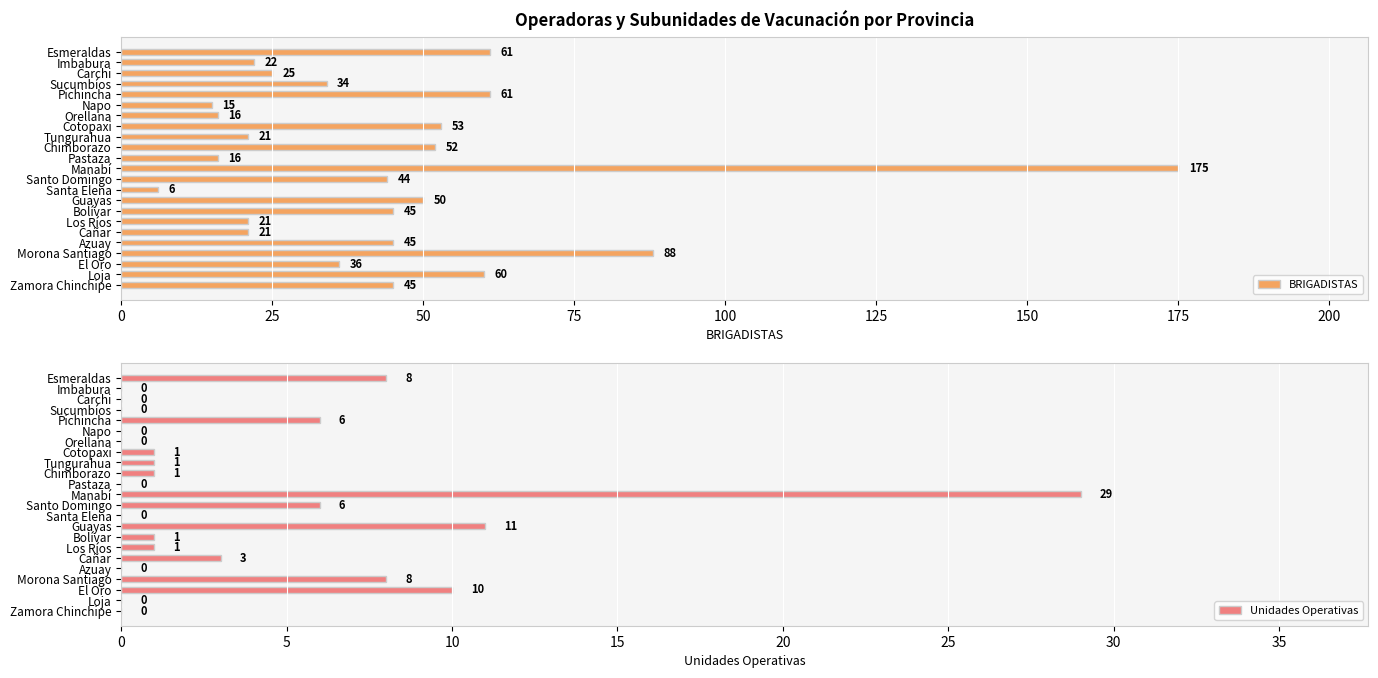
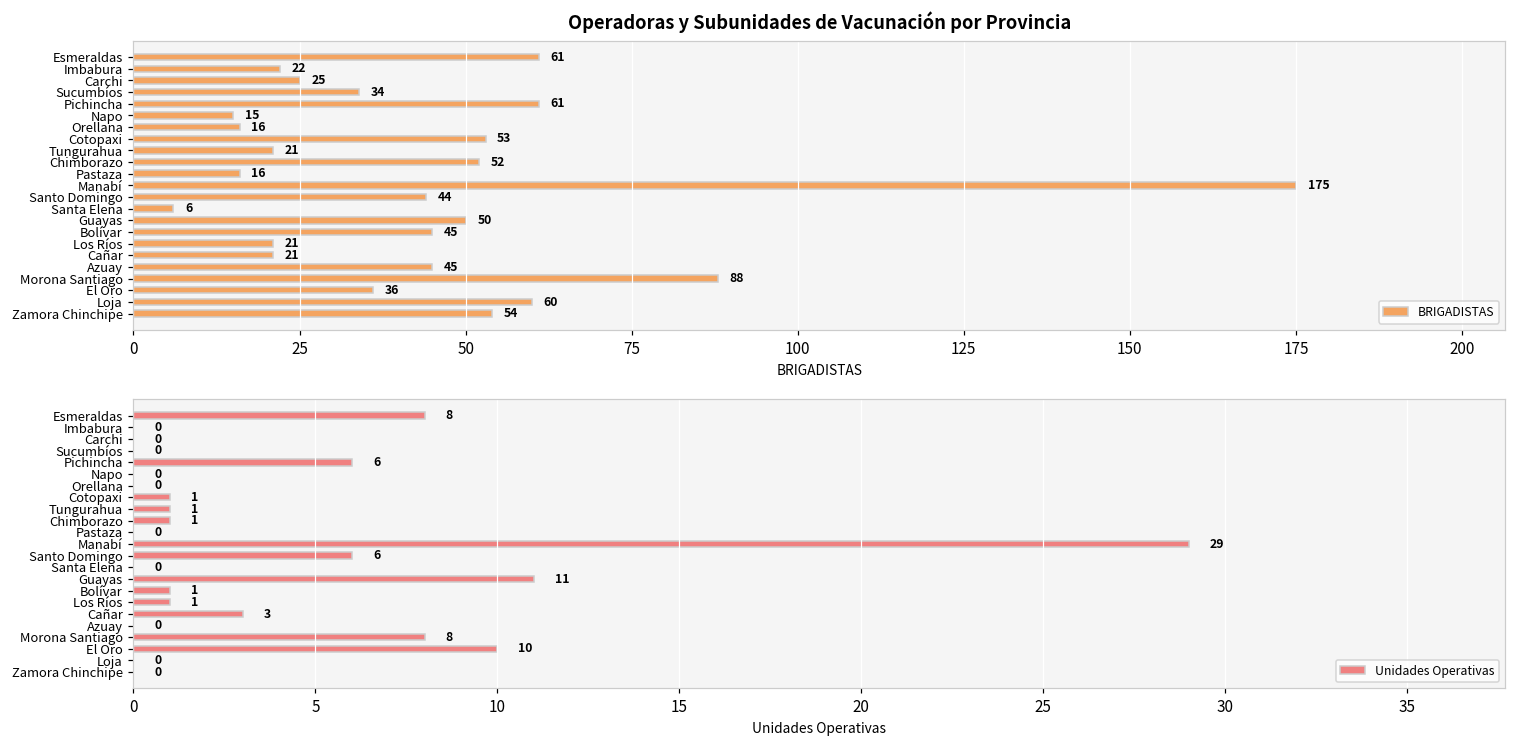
Operadoras y Subunidades de Vacunación por Provincia, Zamora Chinchipe: 45 -> 54
